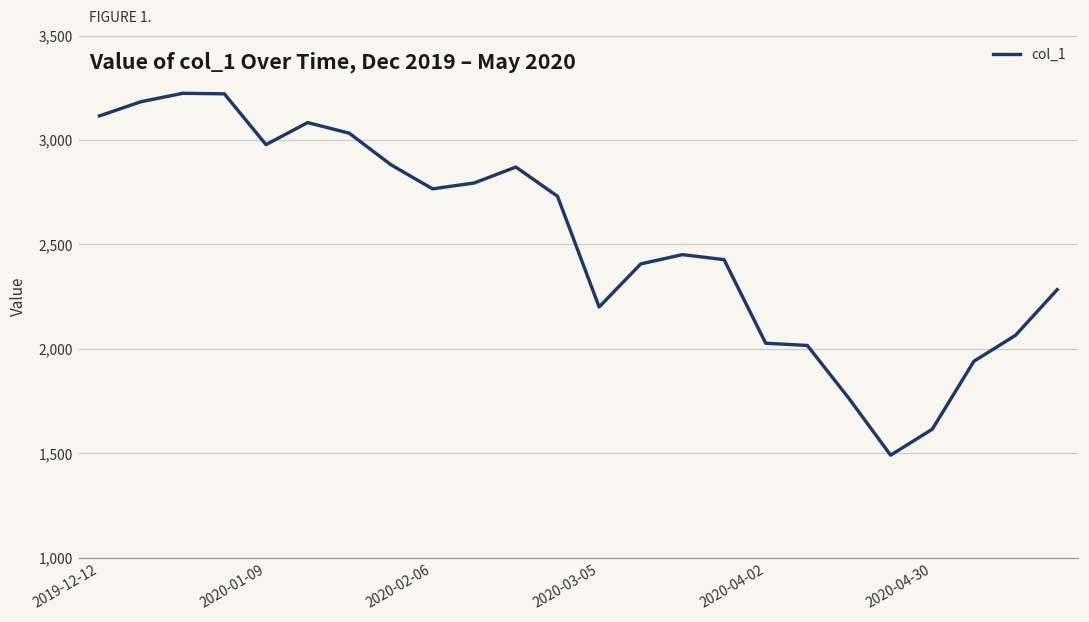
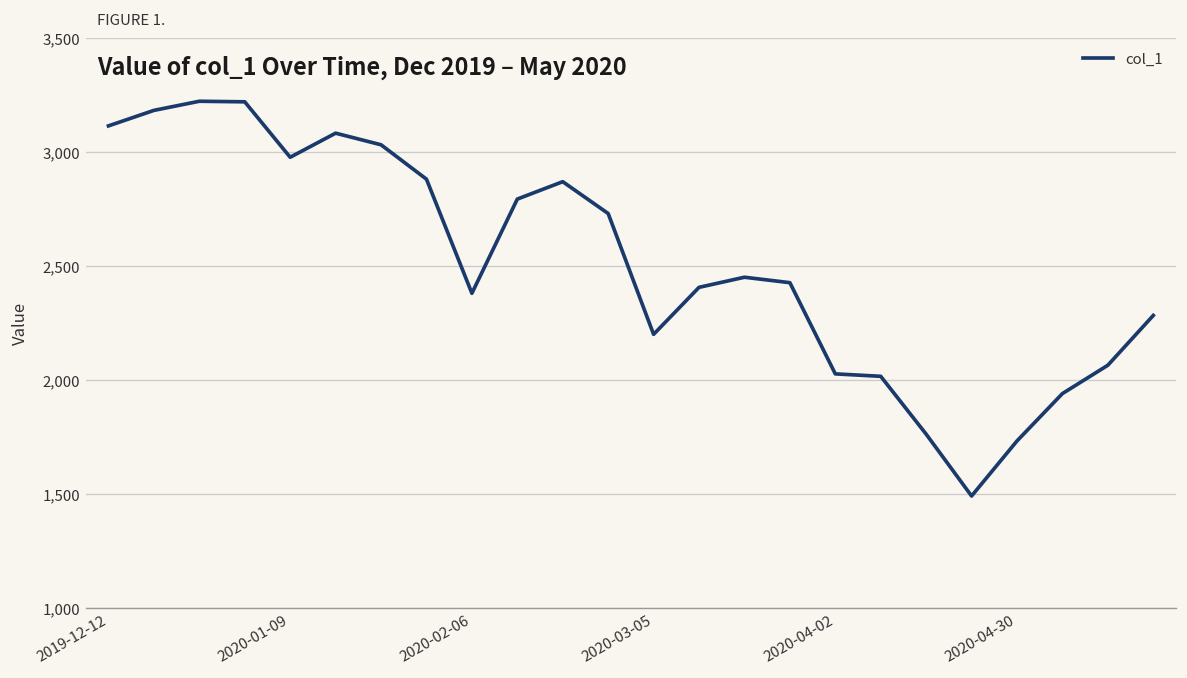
2020-02-06: 2,770 -> 2,380
2020-04-30: 1,620 -> 1,730
